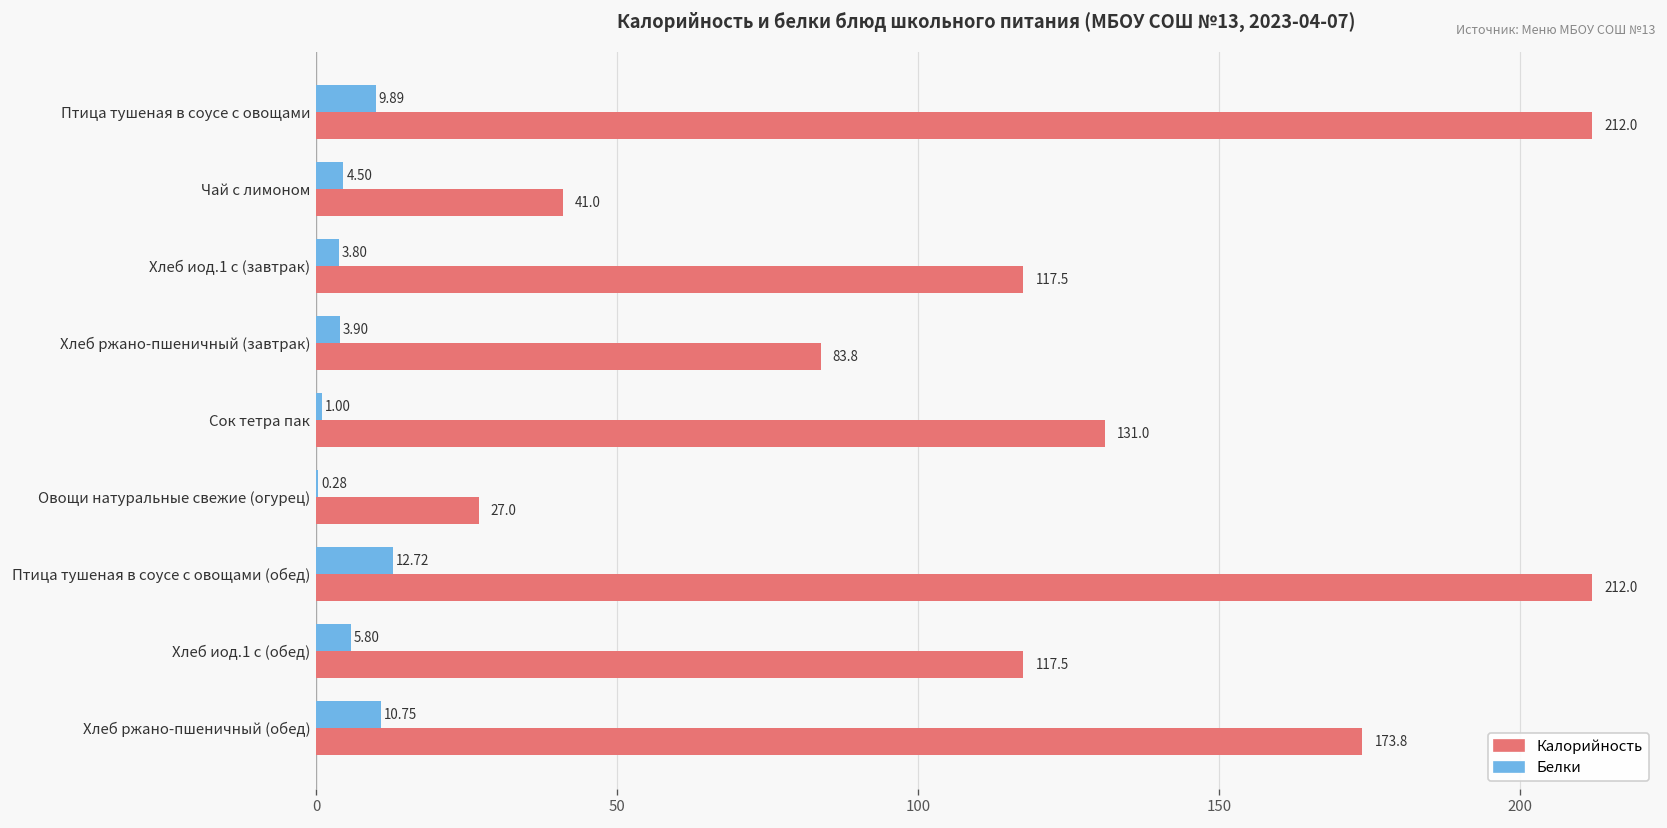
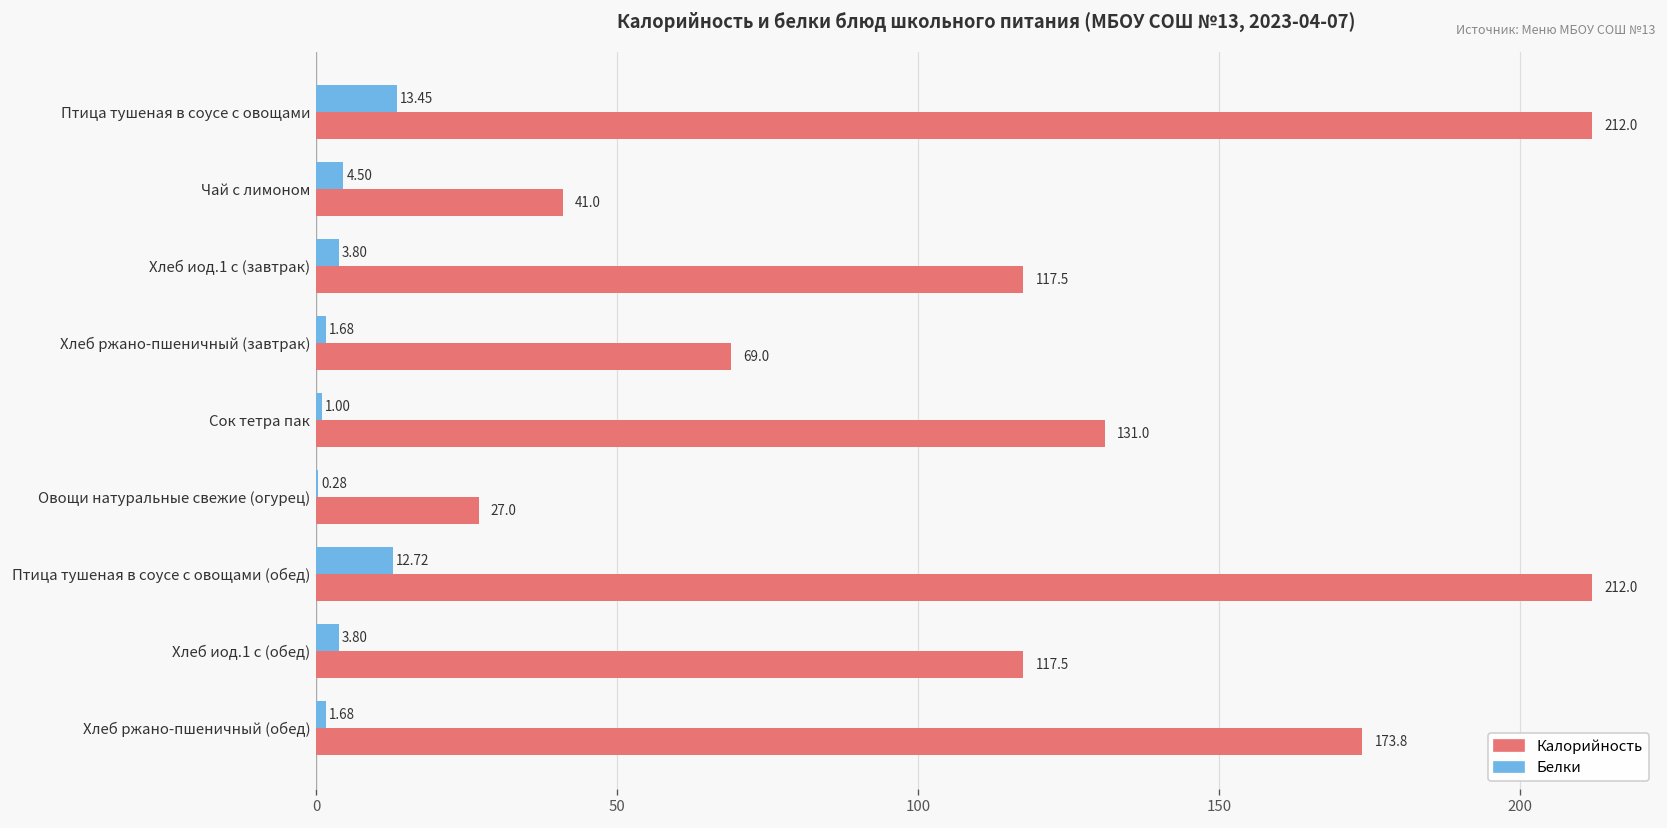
Белки, Птица тушеная в соусе с овощами: 9.89 -> 13.45
Белки, Хлеб ржано-пшеничный (завтрак): 3.90 -> 1.68
Калорийность, Хлеб ржано-пшеничный (завтрак): 83.8 -> 69.0
Белки, Хлеб иод.1 с (обед): 5.80 -> 3.80
Белки, Хлеб ржано-пшеничный (обед): 10.75 -> 1.68
